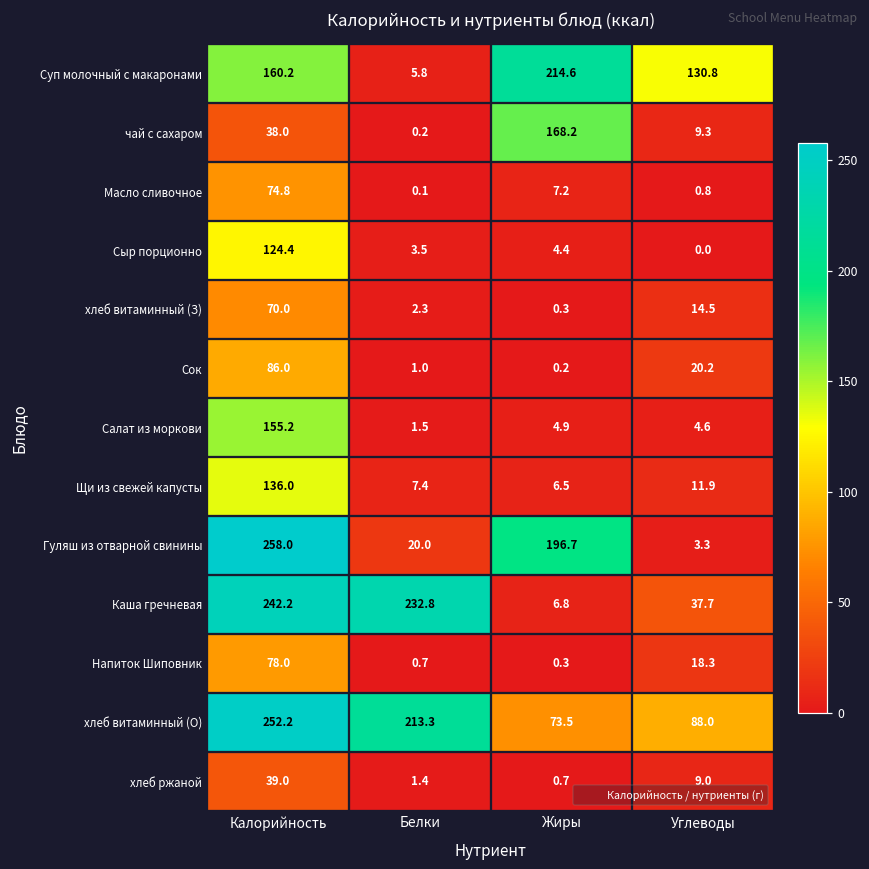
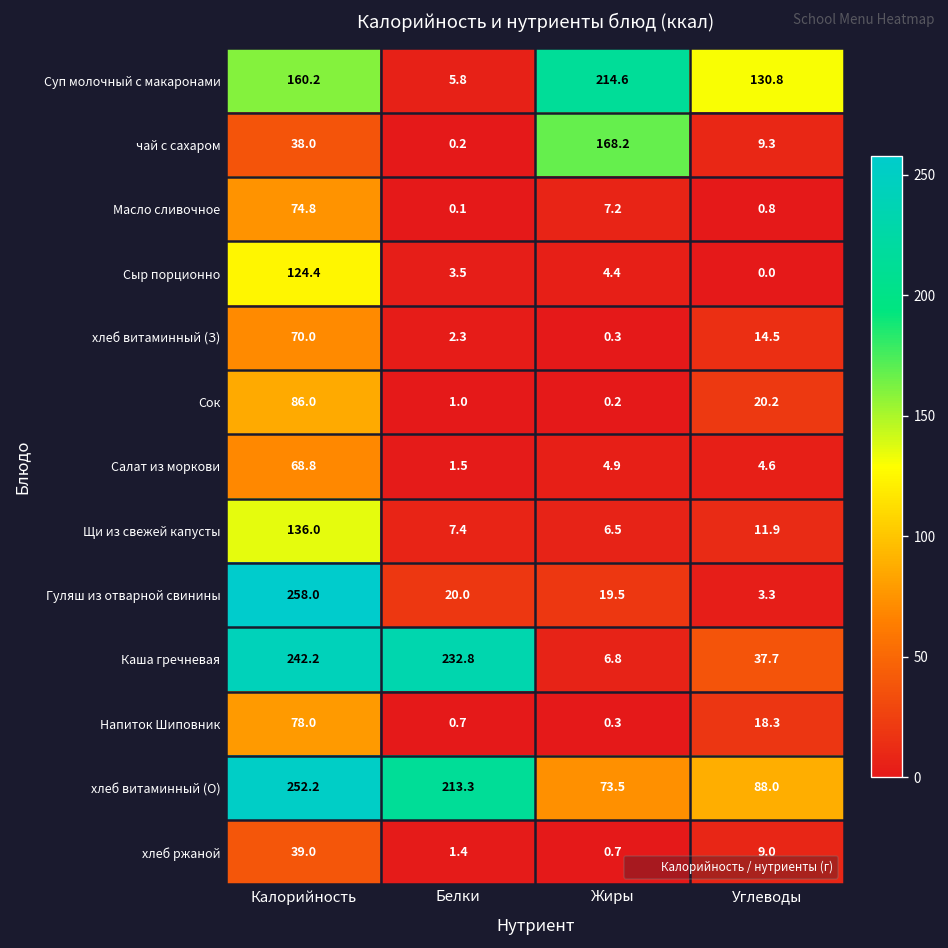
Салат из моркови, Калорийность: 155.2 -> 68.8
Гуляш из отварной свинины, Жиры: 196.7 -> 19.5
